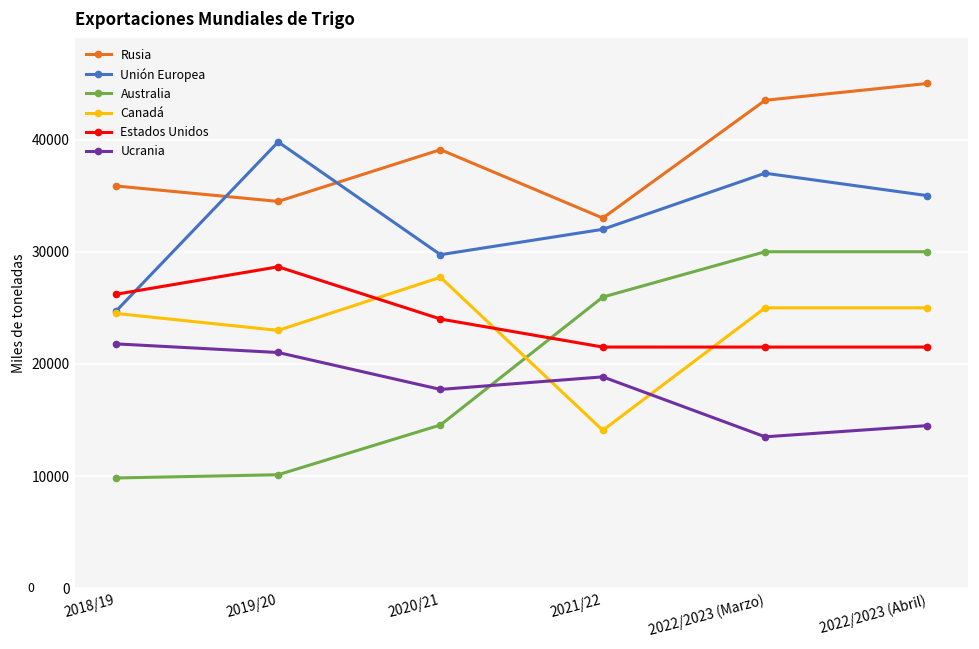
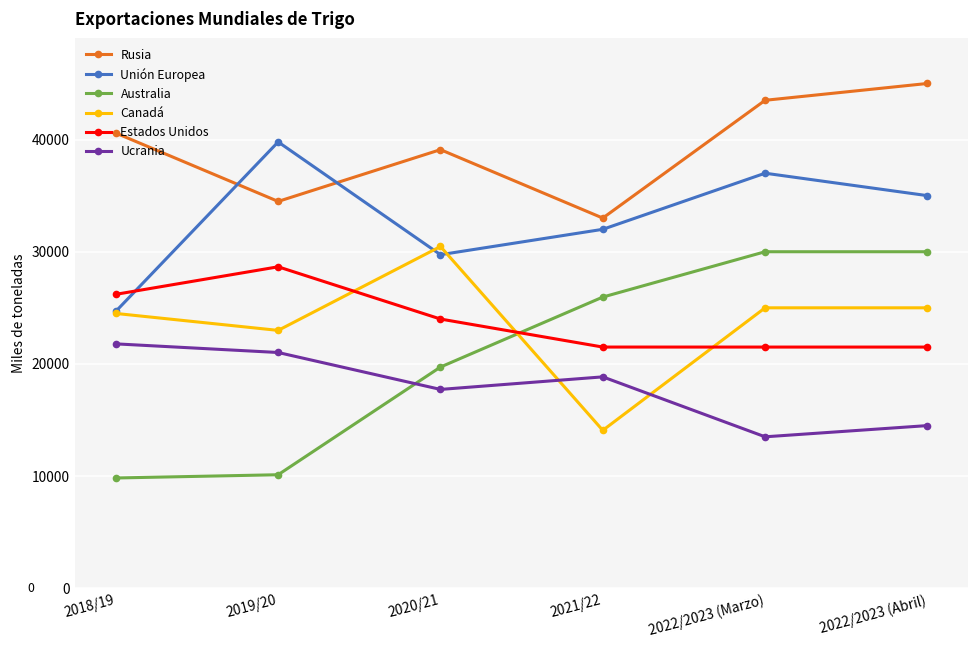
Rusia, 2018/19: 35900 -> 40600
Australia, 2020/21: 14600 -> 19700
Canadá, 2020/21: 27700 -> 30500
